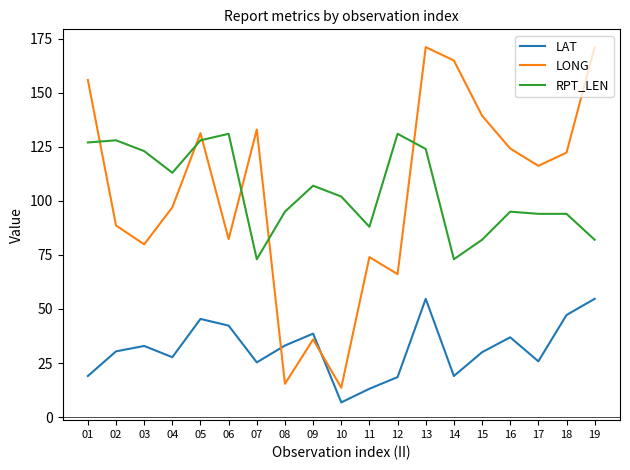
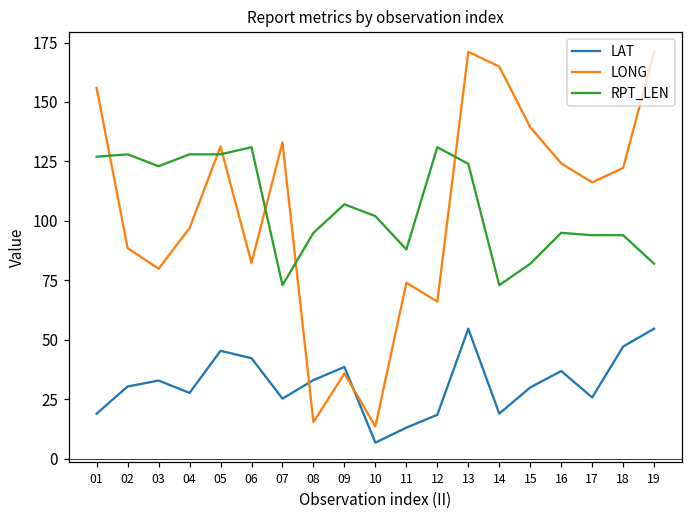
RPT_LEN, 04: 113 -> 128
